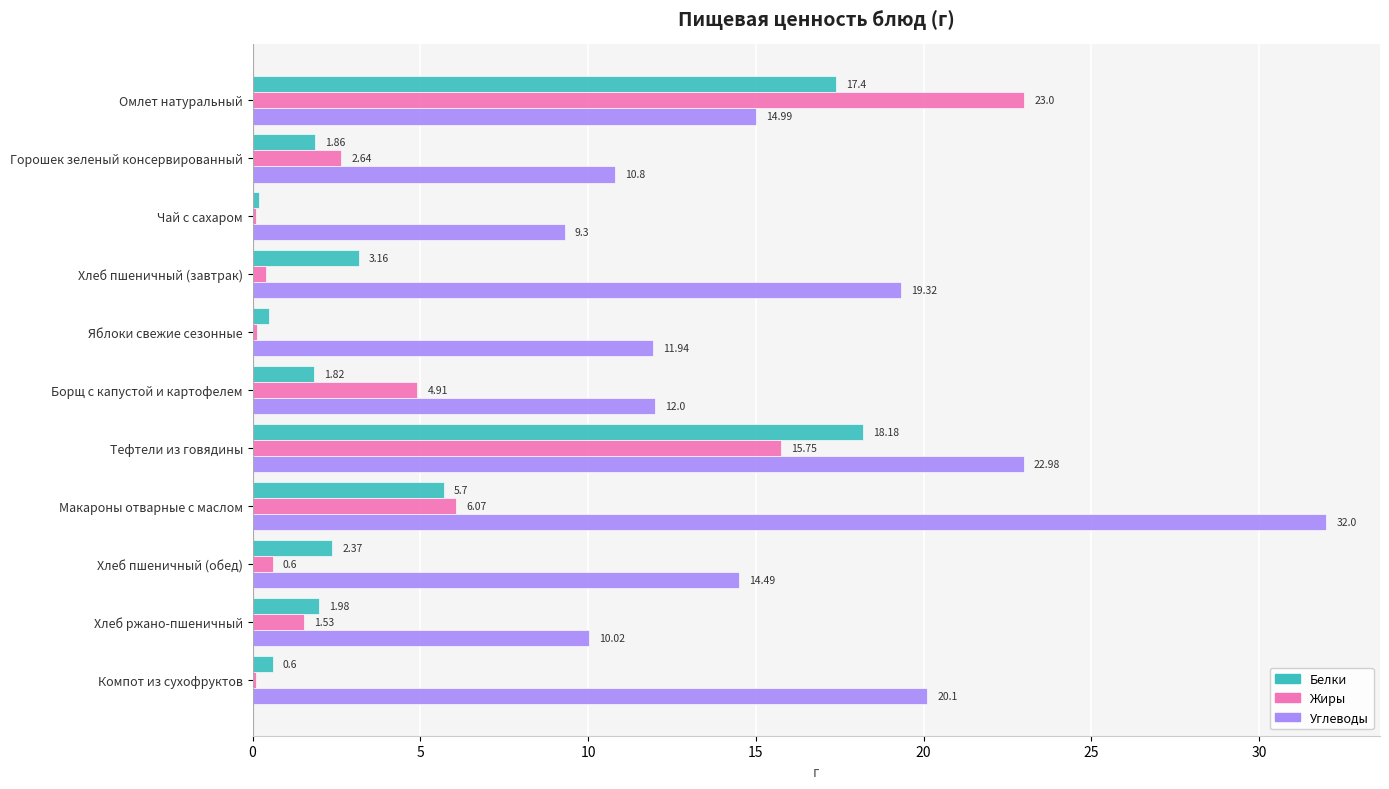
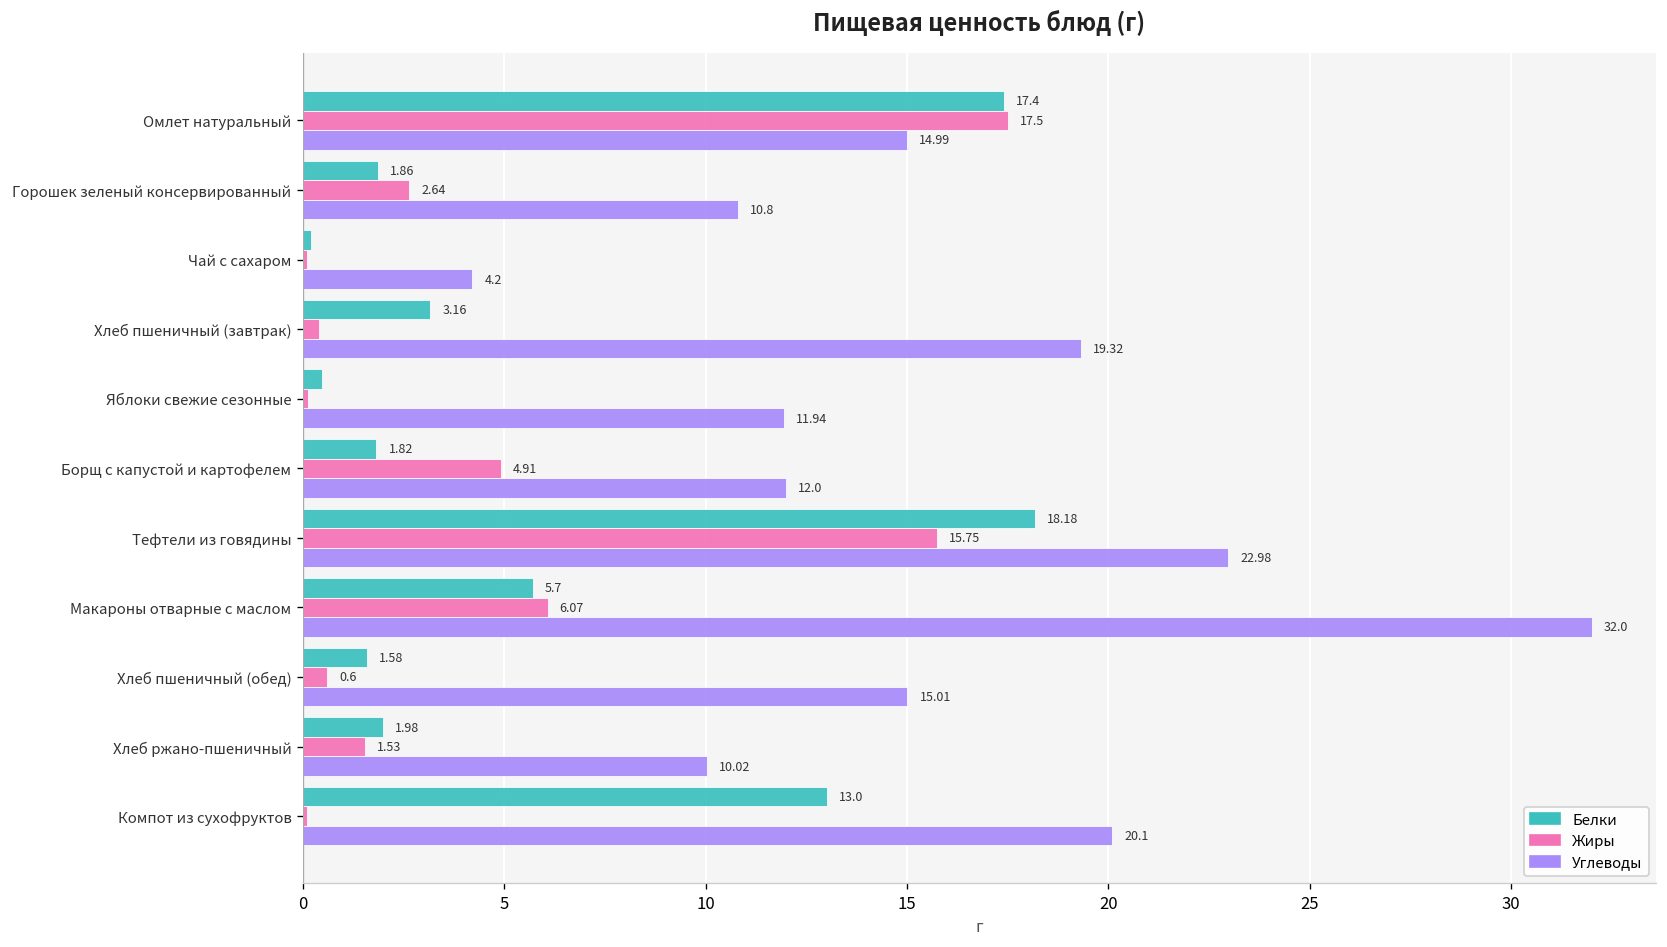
Жиры, Омлет натуральный: 23.0 -> 17.5
Углеводы, Чай с сахаром: 9.3 -> 4.2
Белки, Хлеб пшеничный (обед): 2.37 -> 1.58
Углеводы, Хлеб пшеничный (обед): 14.49 -> 15.01
Белки, Компот из сухофруктов: 0.6 -> 13.0
